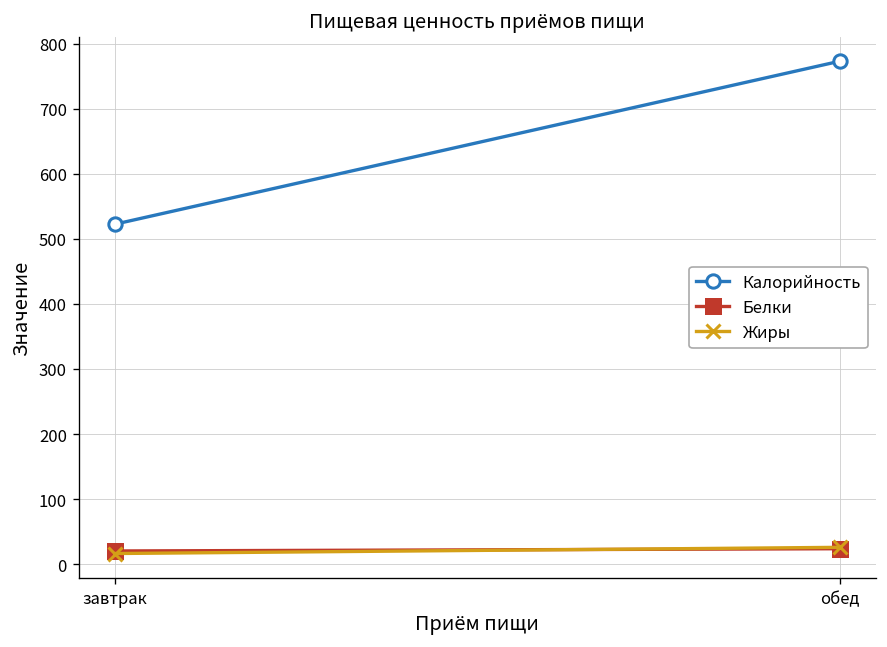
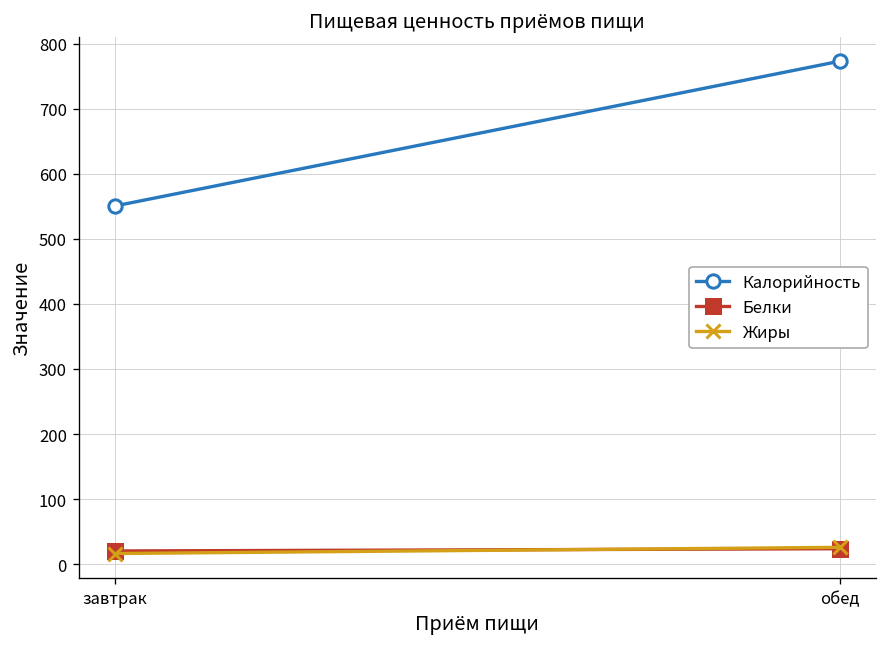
Калорийность, завтрак: 520 -> 550
